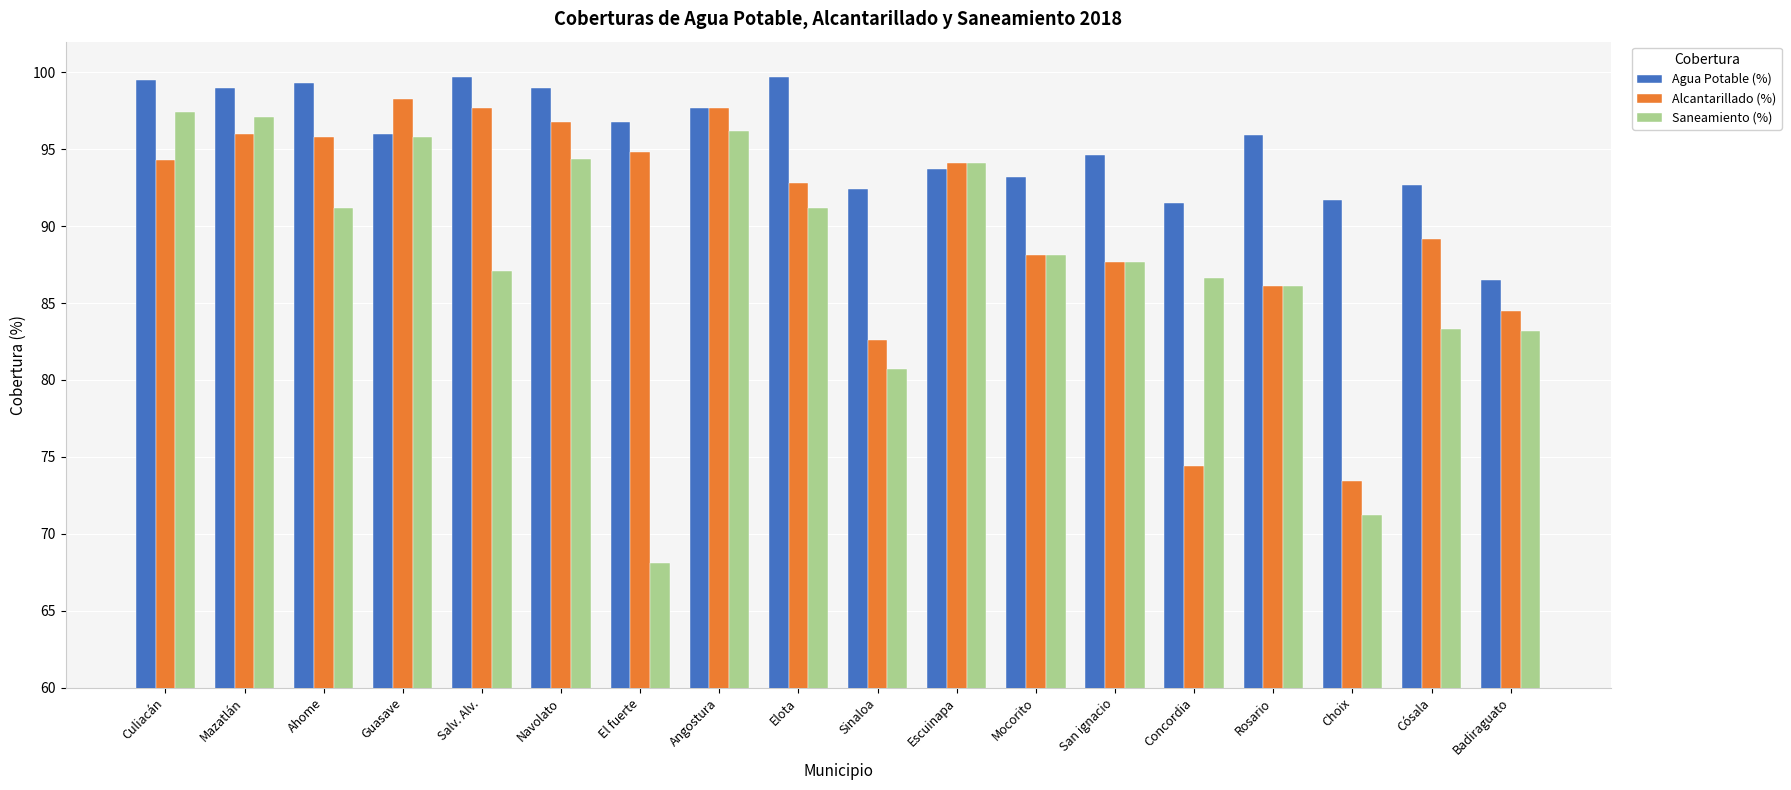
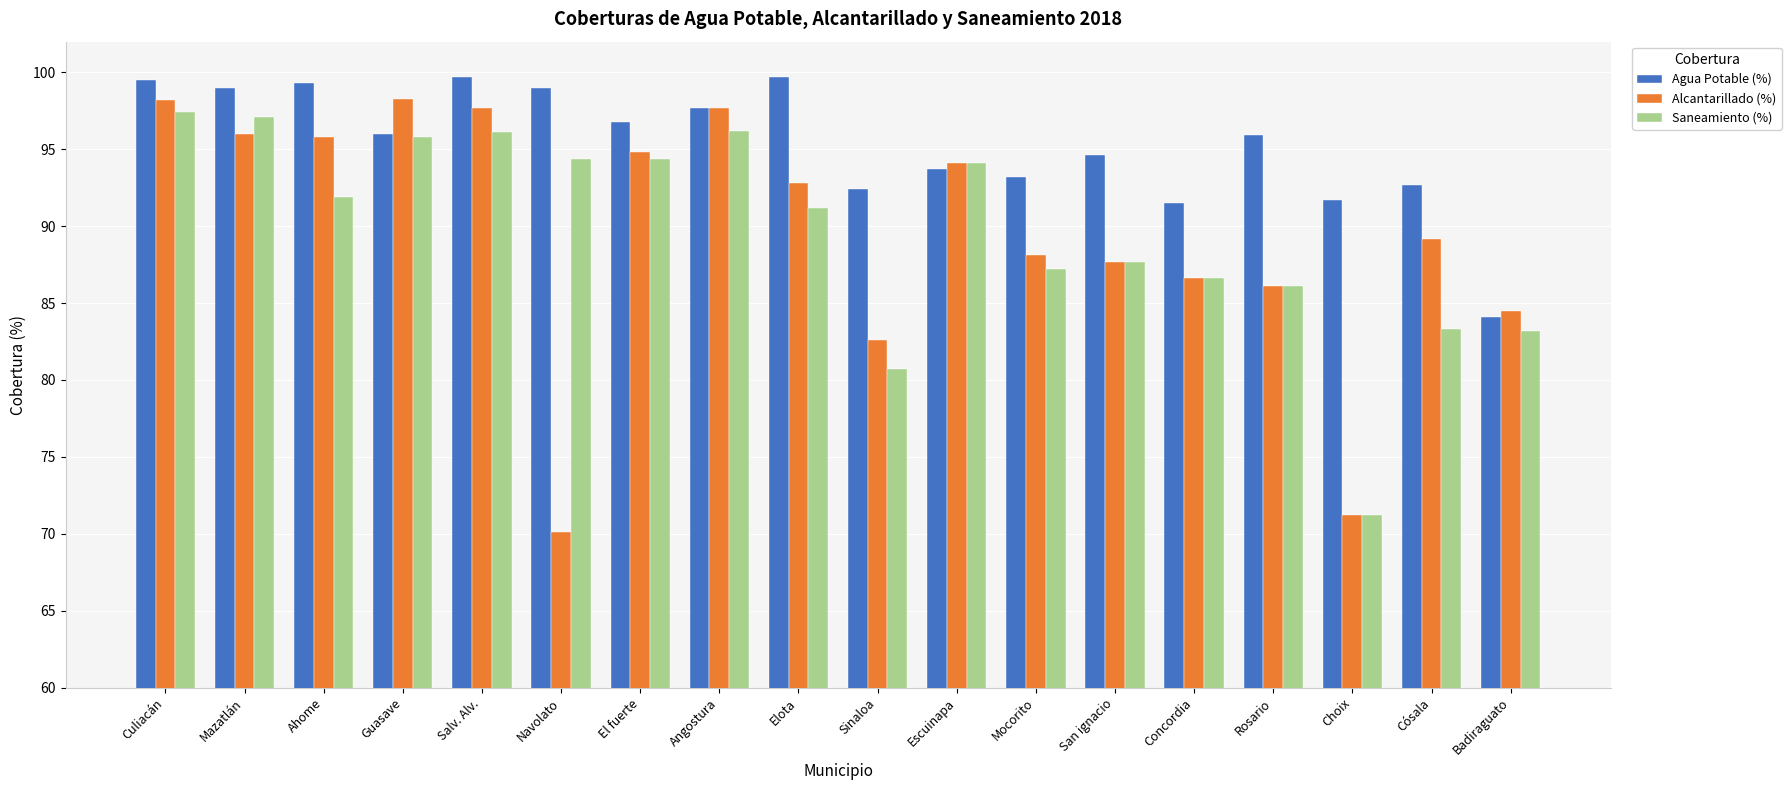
Alcantarillado (%), Culiacán: 94.3 -> 98.2
Saneamiento (%), Ahome: 91.2 -> 91.9
Saneamiento (%), Salv. Alv.: 87.1 -> 96.1
Alcantarillado (%), Navolato: 96.8 -> 70.1
Saneamiento (%), El fuerte: 68.1 -> 94.4
Saneamiento (%), Mocorito: 88.1 -> 87.2
Alcantarillado (%), Concordia: 74.4 -> 86.6
Alcantarillado (%), Choix: 73.4 -> 71.2
Agua Potable (%), Badiraguato: 86.5 -> 84.1
